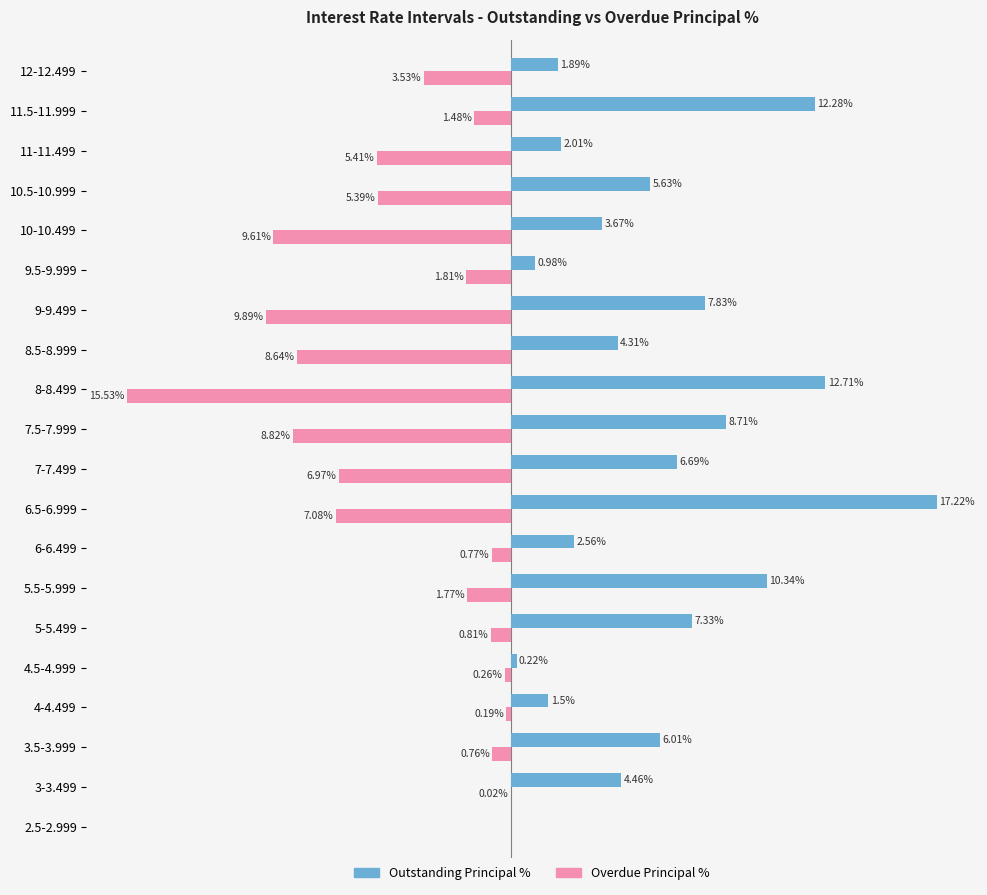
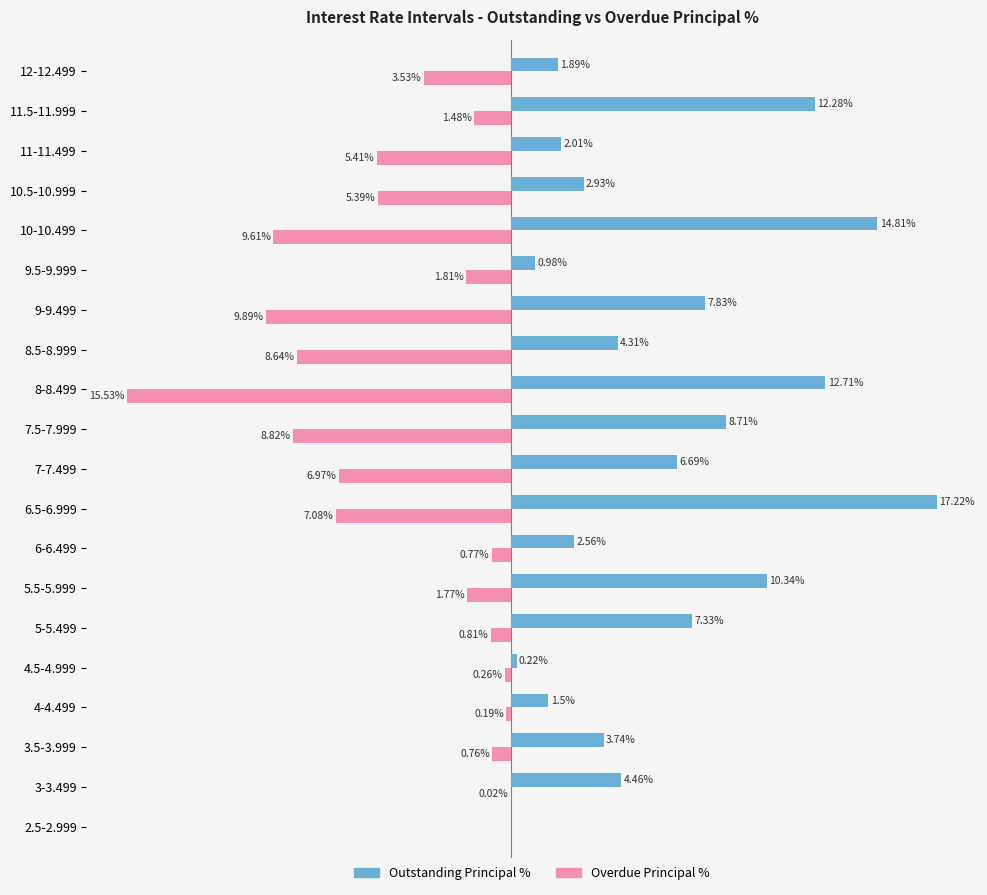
Outstanding Principal %, 10.5-10.999: 5.63% -> 2.93%
Outstanding Principal %, 10-10.499: 3.67% -> 14.81%
Outstanding Principal %, 3.5-3.999: 6.01% -> 3.74%
